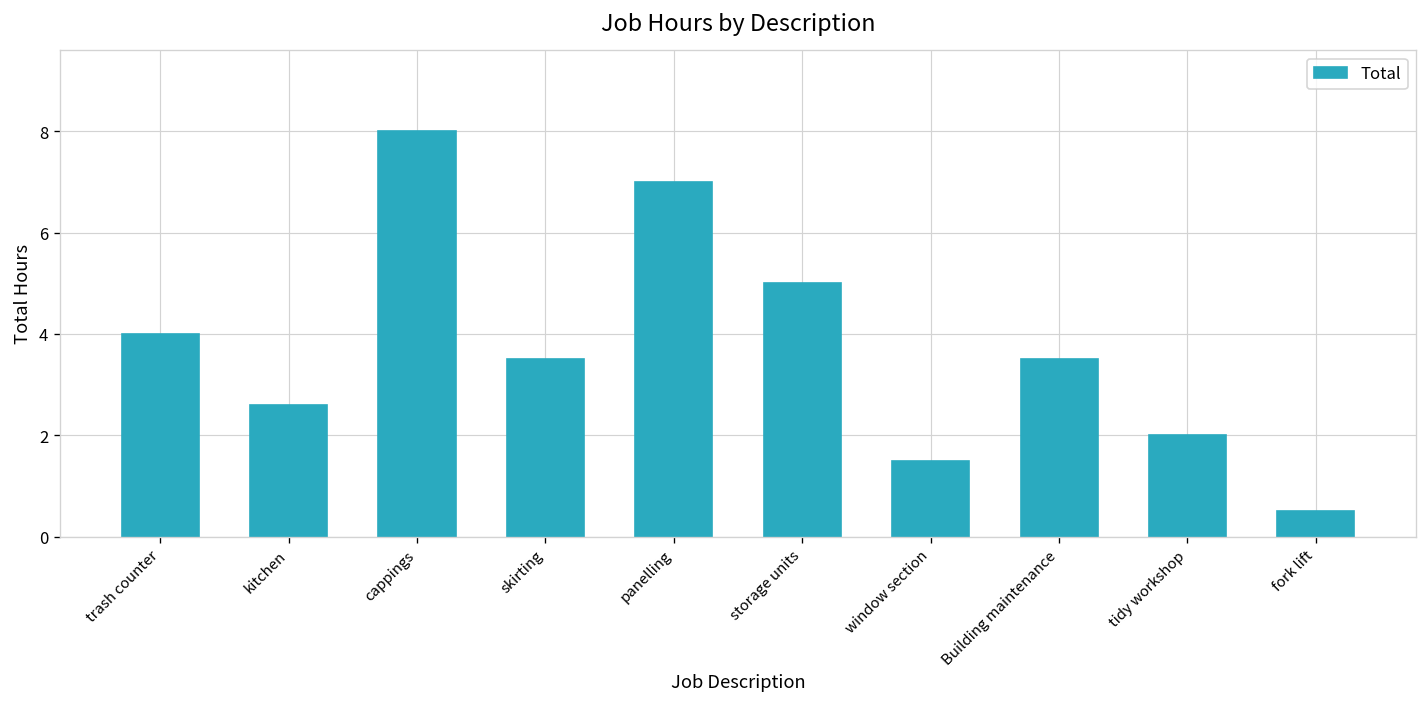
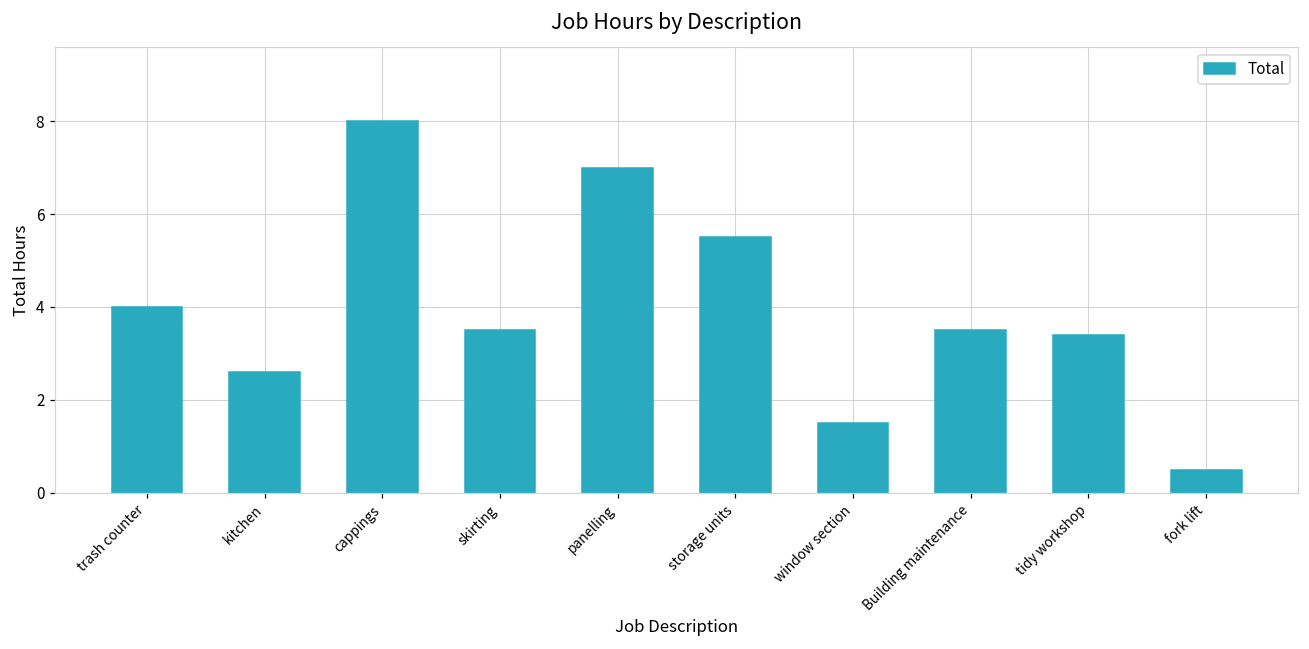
storage units: 5.0 -> 5.5
tidy workshop: 2.0 -> 3.4
